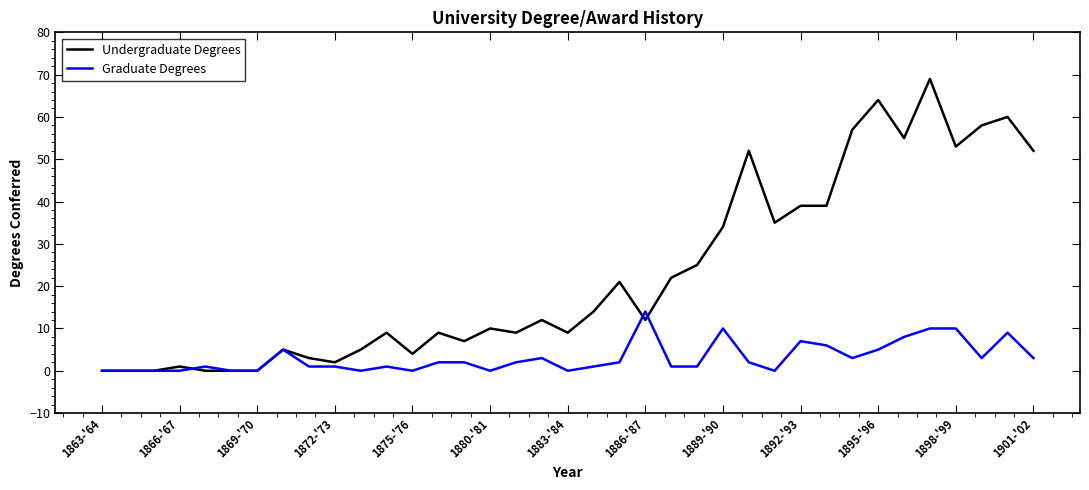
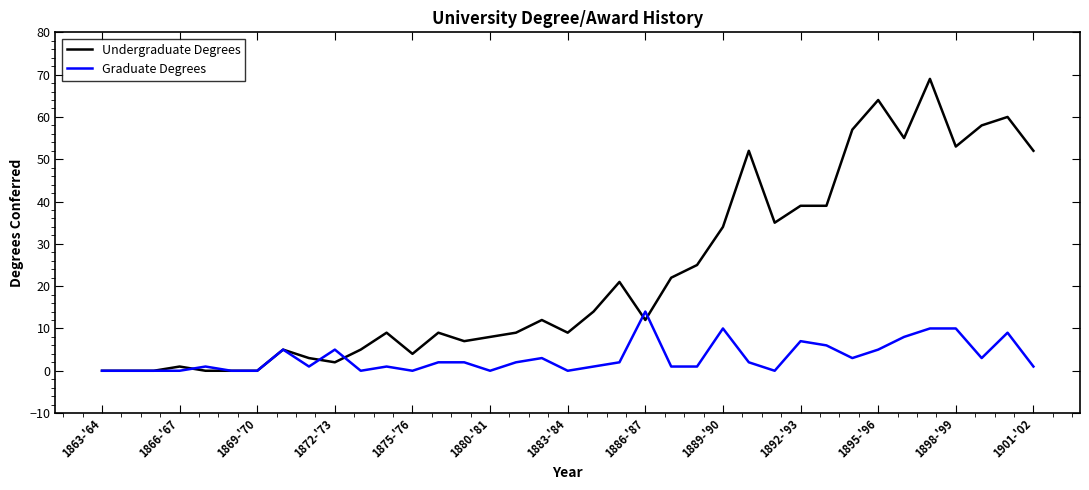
Graduate Degrees, 1872-'73: 1 -> 5
Undergraduate Degrees, 1880-'81: 10 -> 8
Graduate Degrees, 1901-'02: 3 -> 1
